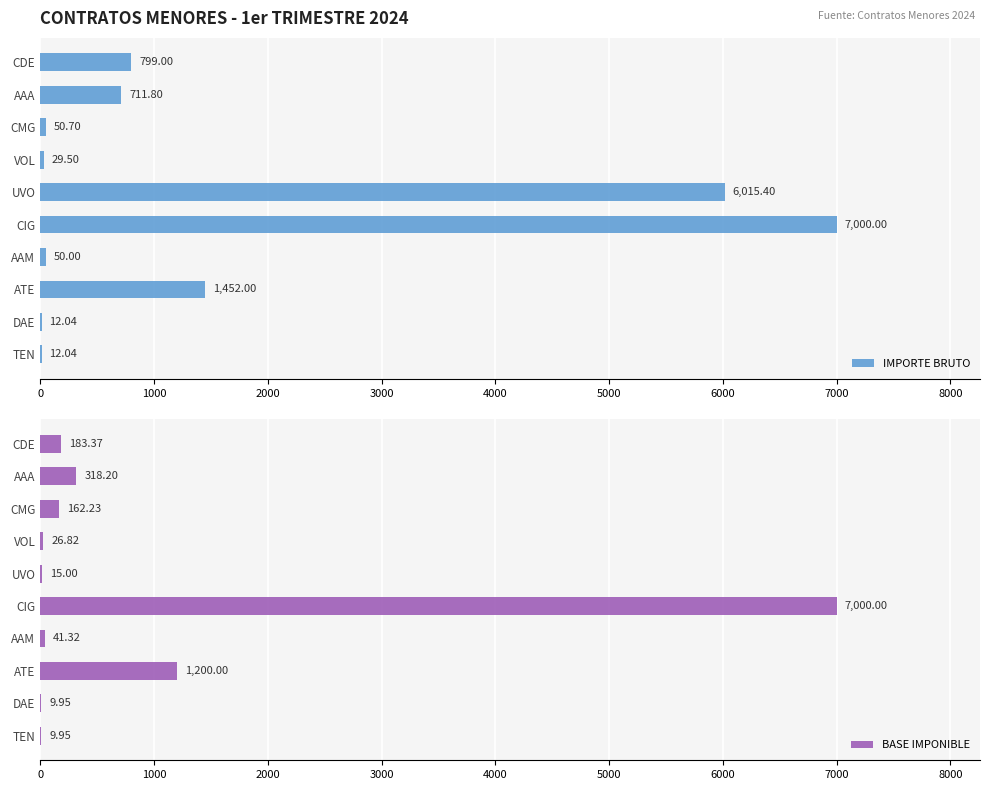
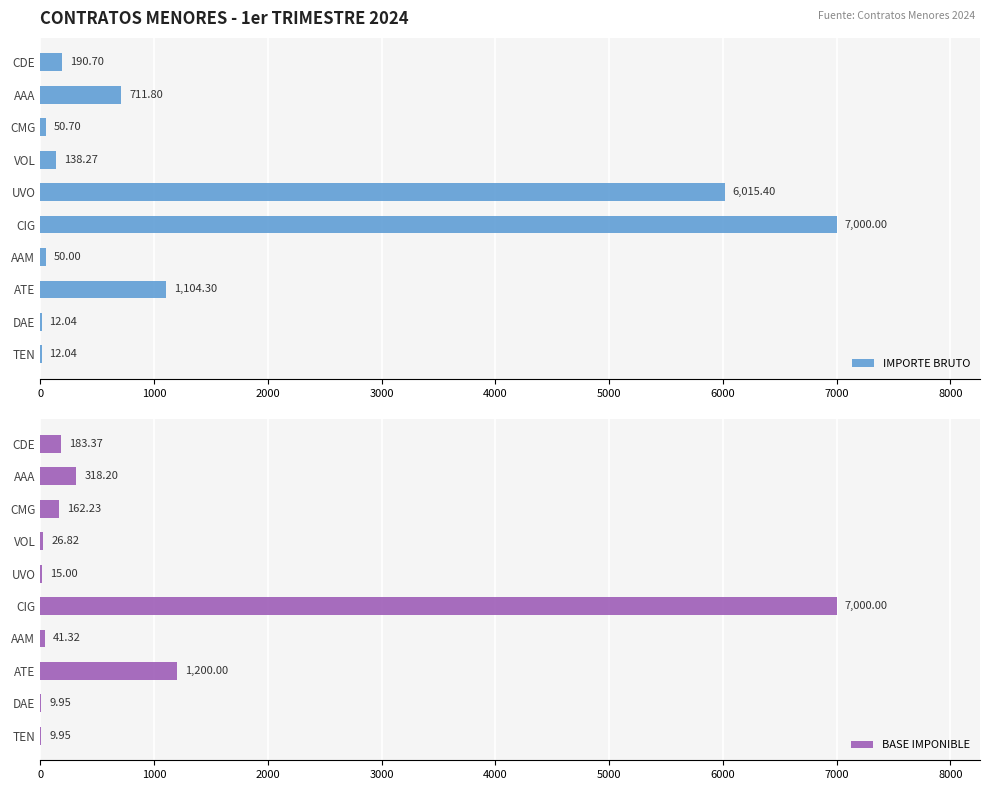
CONTRATOS MENORES - 1er TRIMESTRE 2024, CDE: 799.00 -> 190.70
CONTRATOS MENORES - 1er TRIMESTRE 2024, VOL: 29.50 -> 138.27
CONTRATOS MENORES - 1er TRIMESTRE 2024, ATE: 1,452.00 -> 1,104.30
